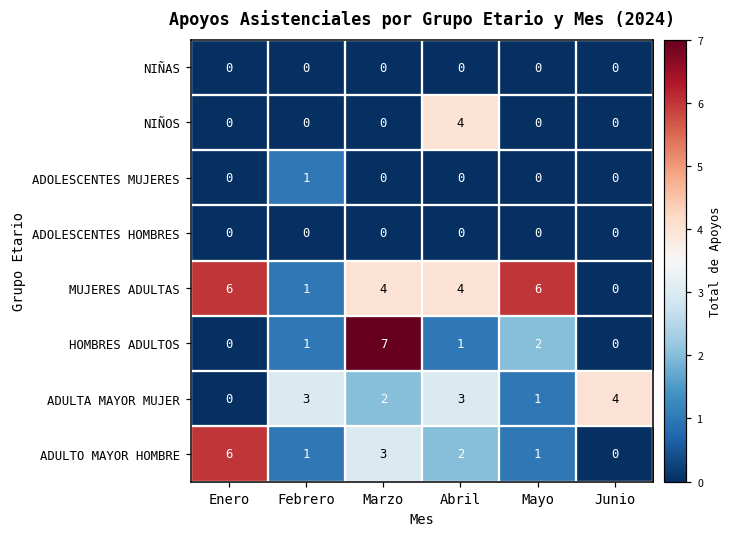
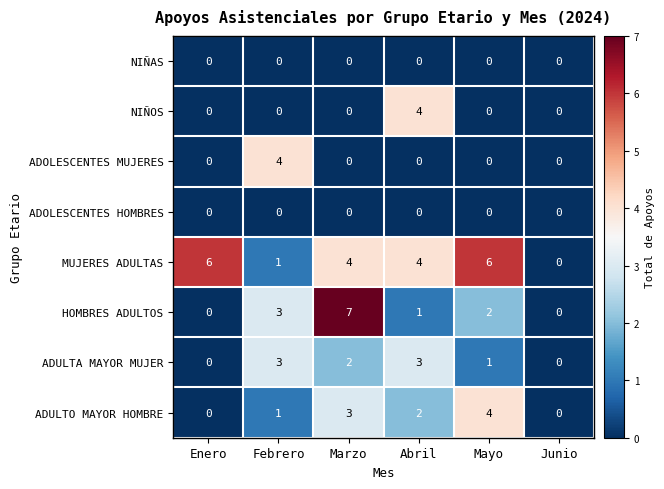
ADOLESCENTES MUJERES, Febrero: 1 -> 4
HOMBRES ADULTOS, Febrero: 1 -> 3
ADULTA MAYOR MUJER, Junio: 4 -> 0
ADULTO MAYOR HOMBRE, Enero: 6 -> 0
ADULTO MAYOR HOMBRE, Mayo: 1 -> 4
